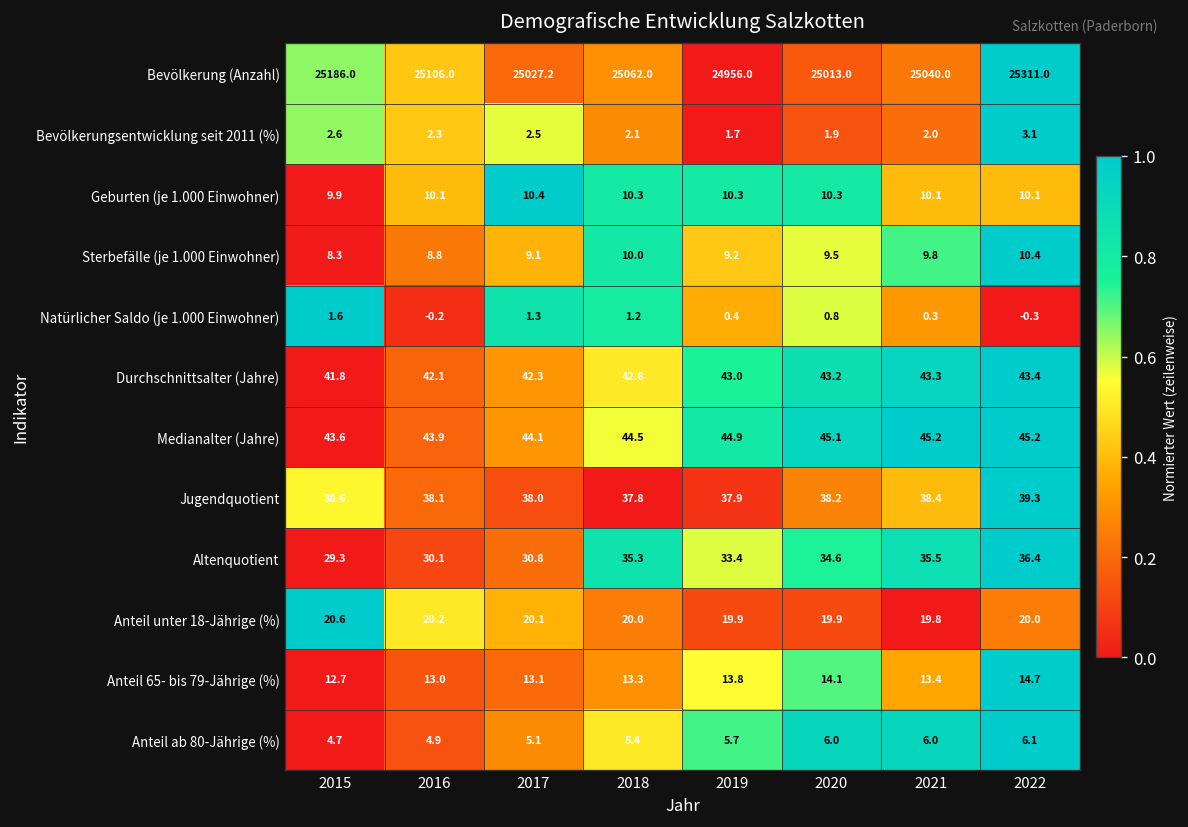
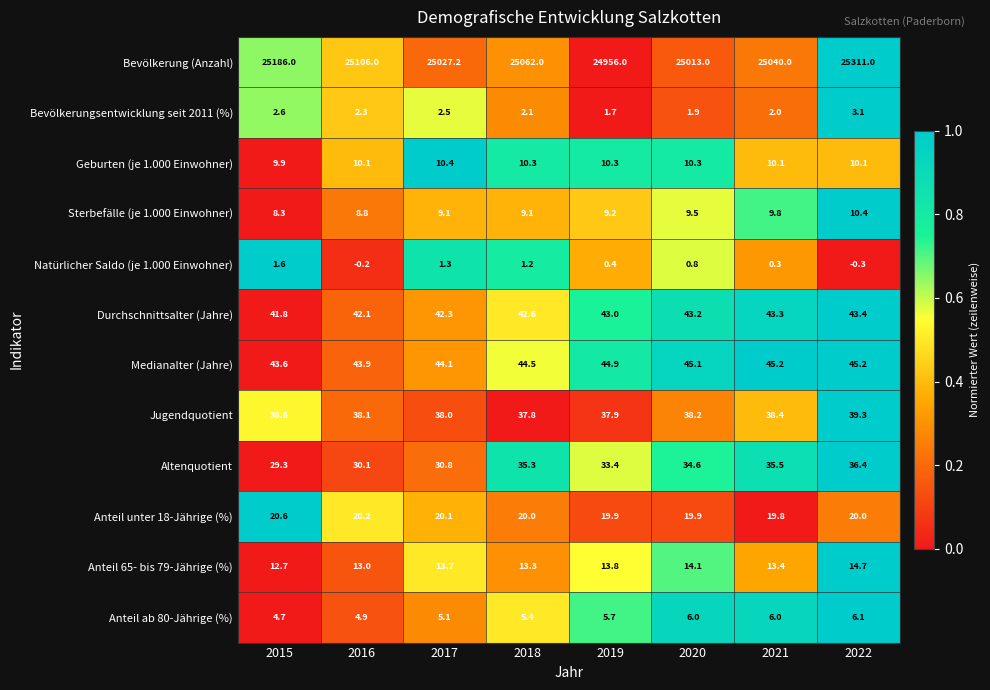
Sterbefälle (je 1.000 Einwohner), 2018: 10.0 -> 9.1
Anteil 65- bis 79-Jährige (%), 2017: 13.1 -> 13.7
